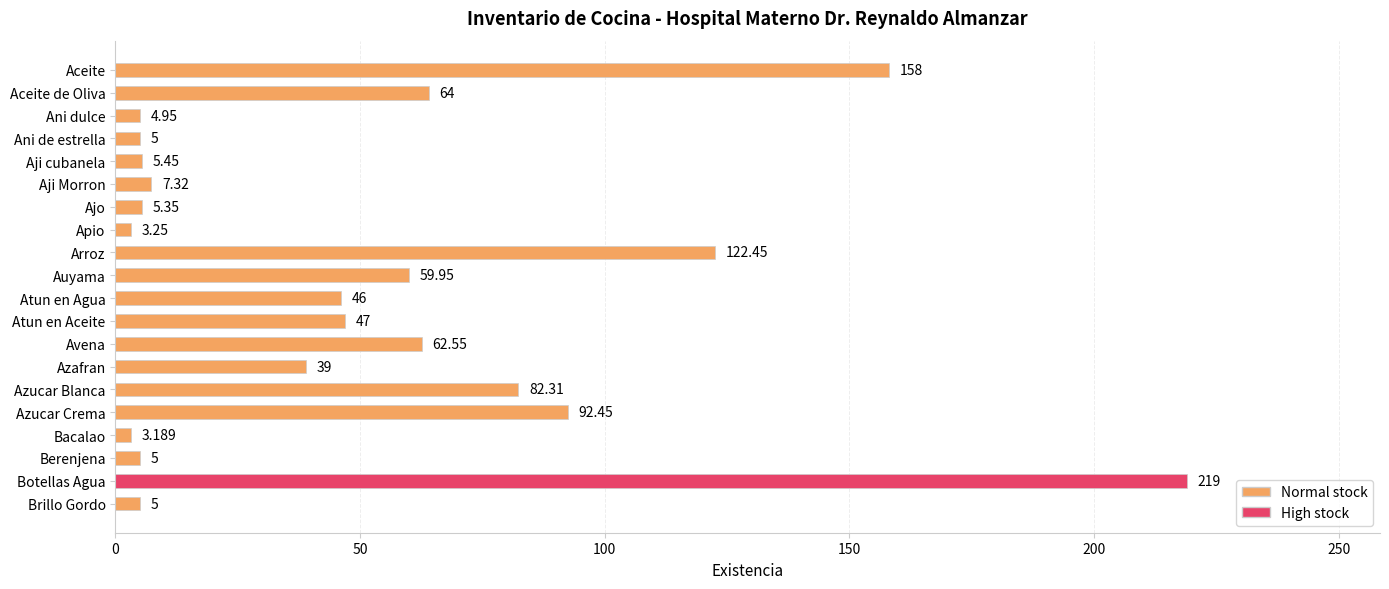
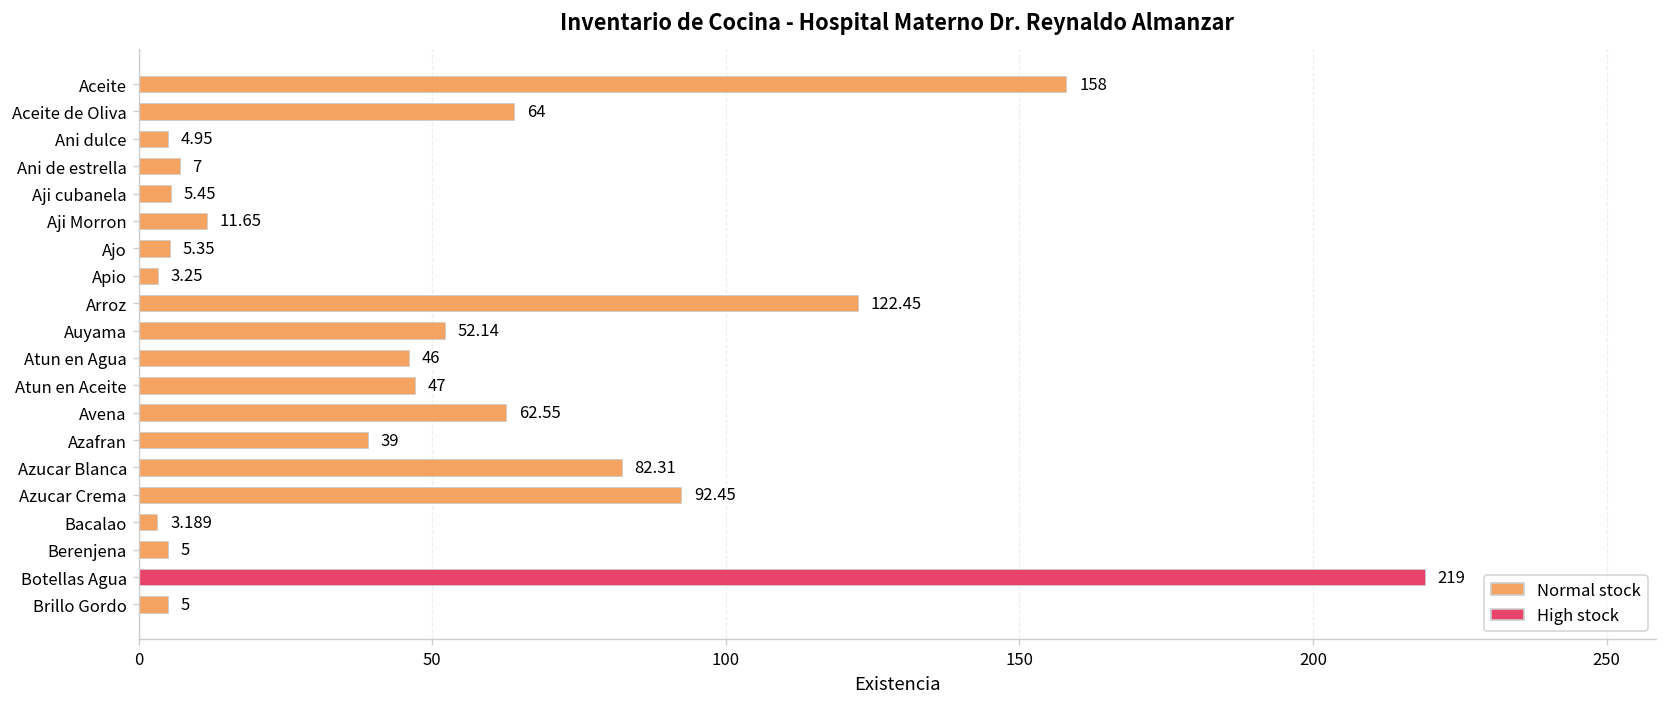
Ani de estrella: 5 -> 7
Aji Morron: 7.32 -> 11.65
Auyama: 59.95 -> 52.14
